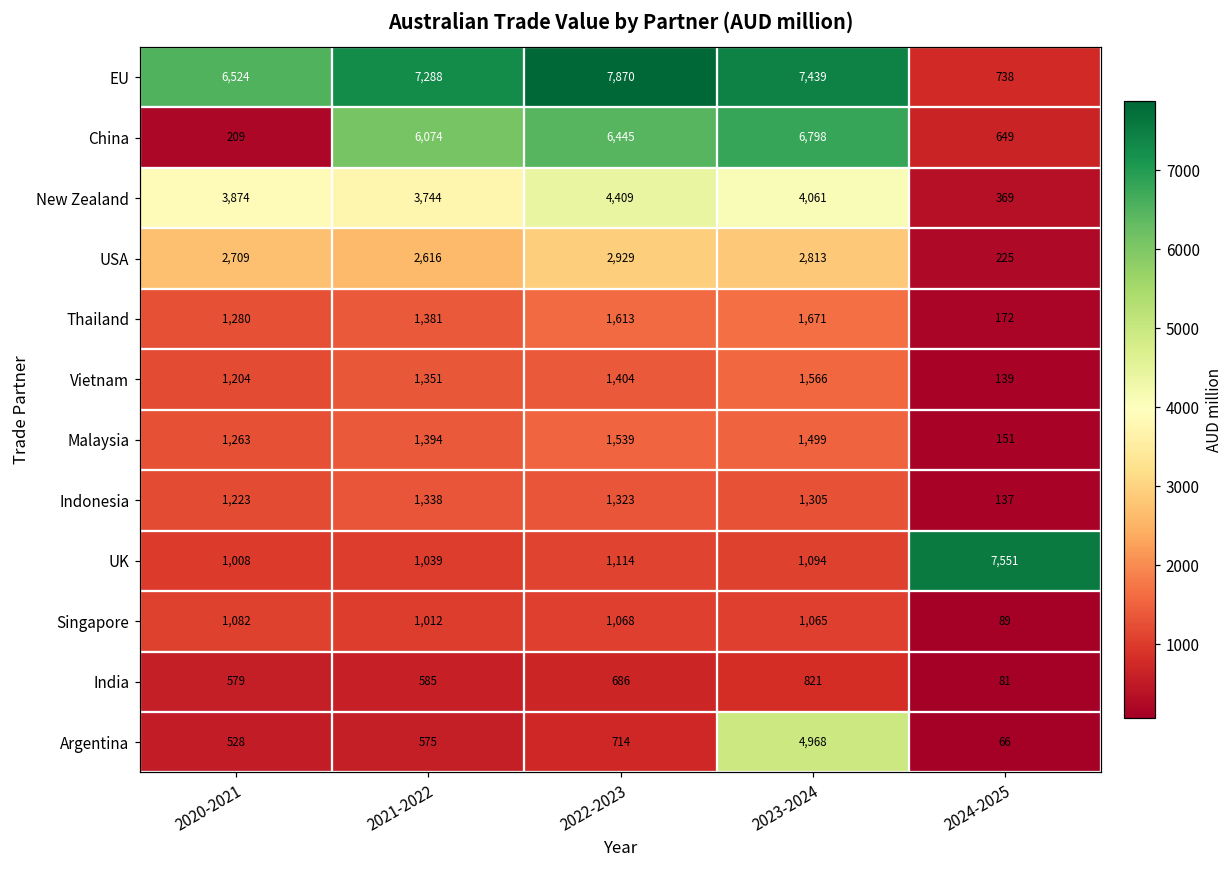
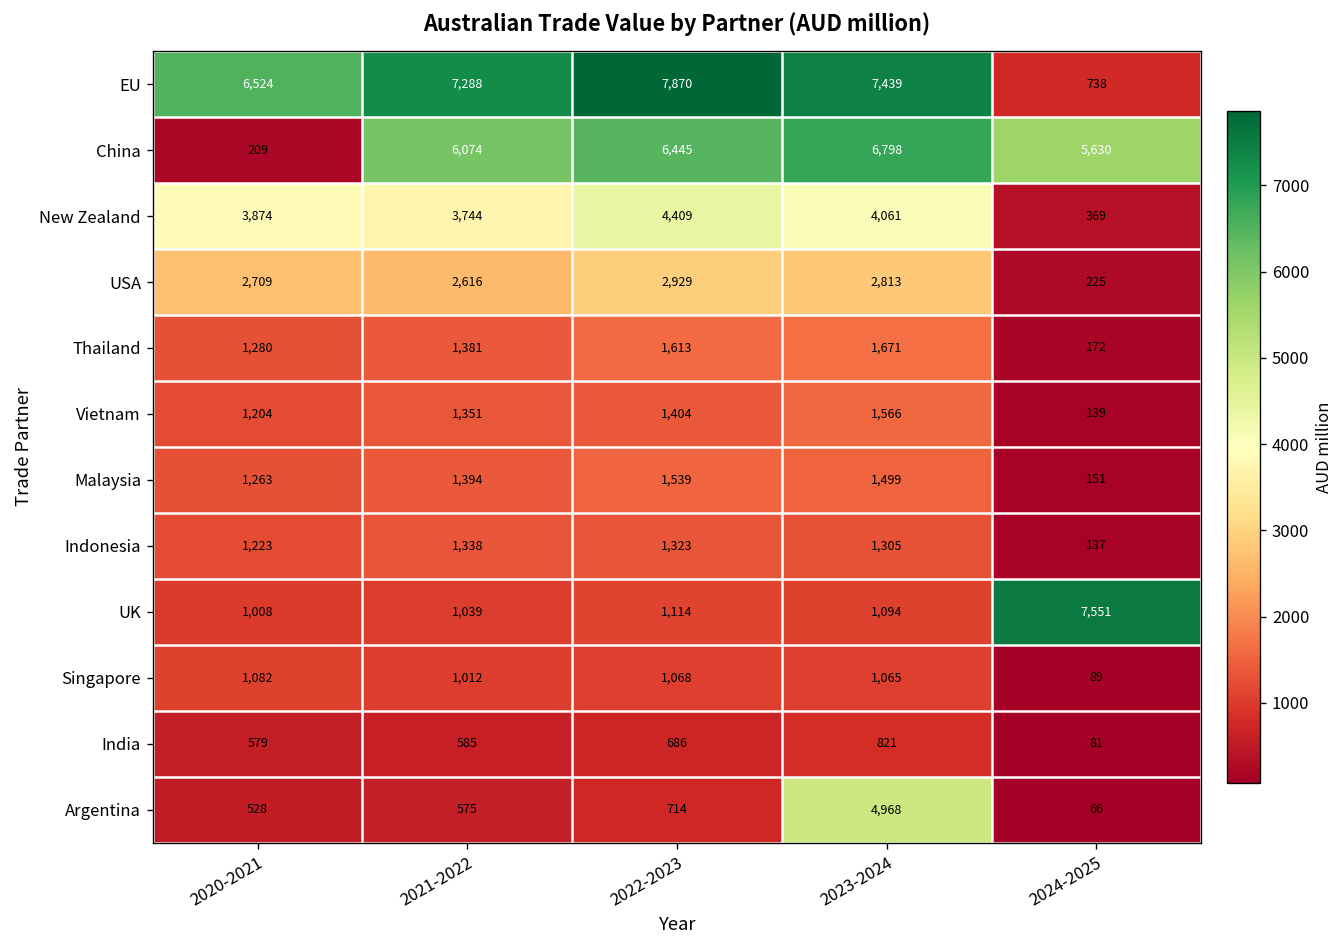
China, 2024-2025: 649 -> 5,630
